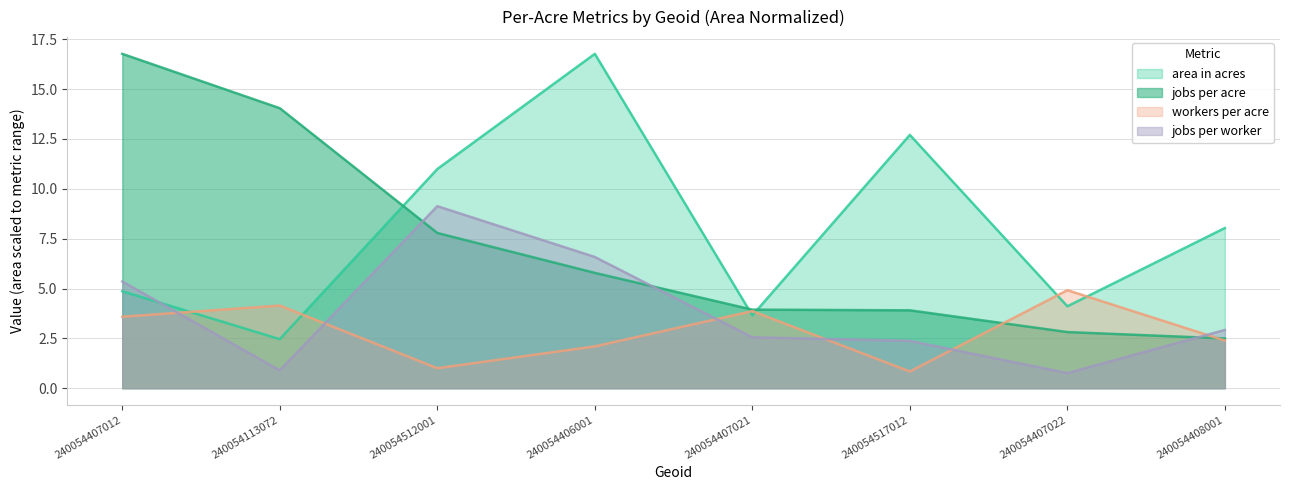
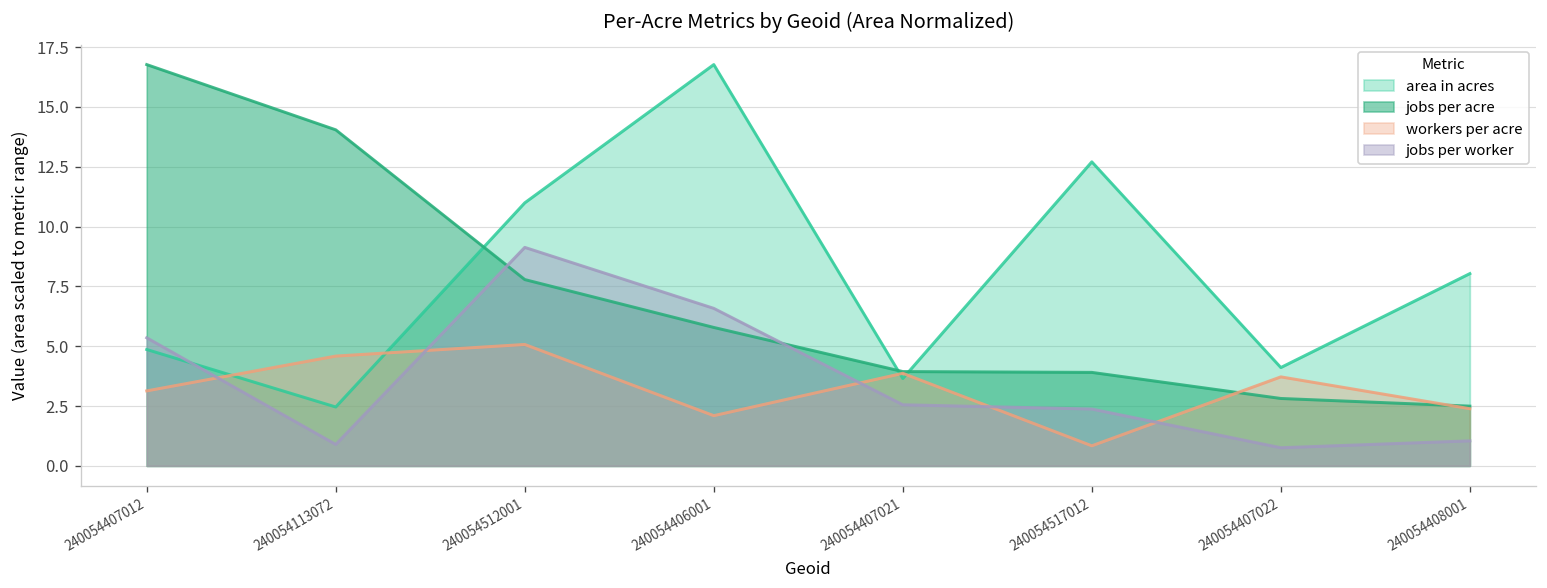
workers per acre, 240054407012: 3.6 -> 3.1
workers per acre, 240054113072: 4.1 -> 4.6
workers per acre, 240054512001: 1.0 -> 5.1
workers per acre, 240054407022: 4.9 -> 3.7
jobs per worker, 240054408001: 2.9 -> 1.0
